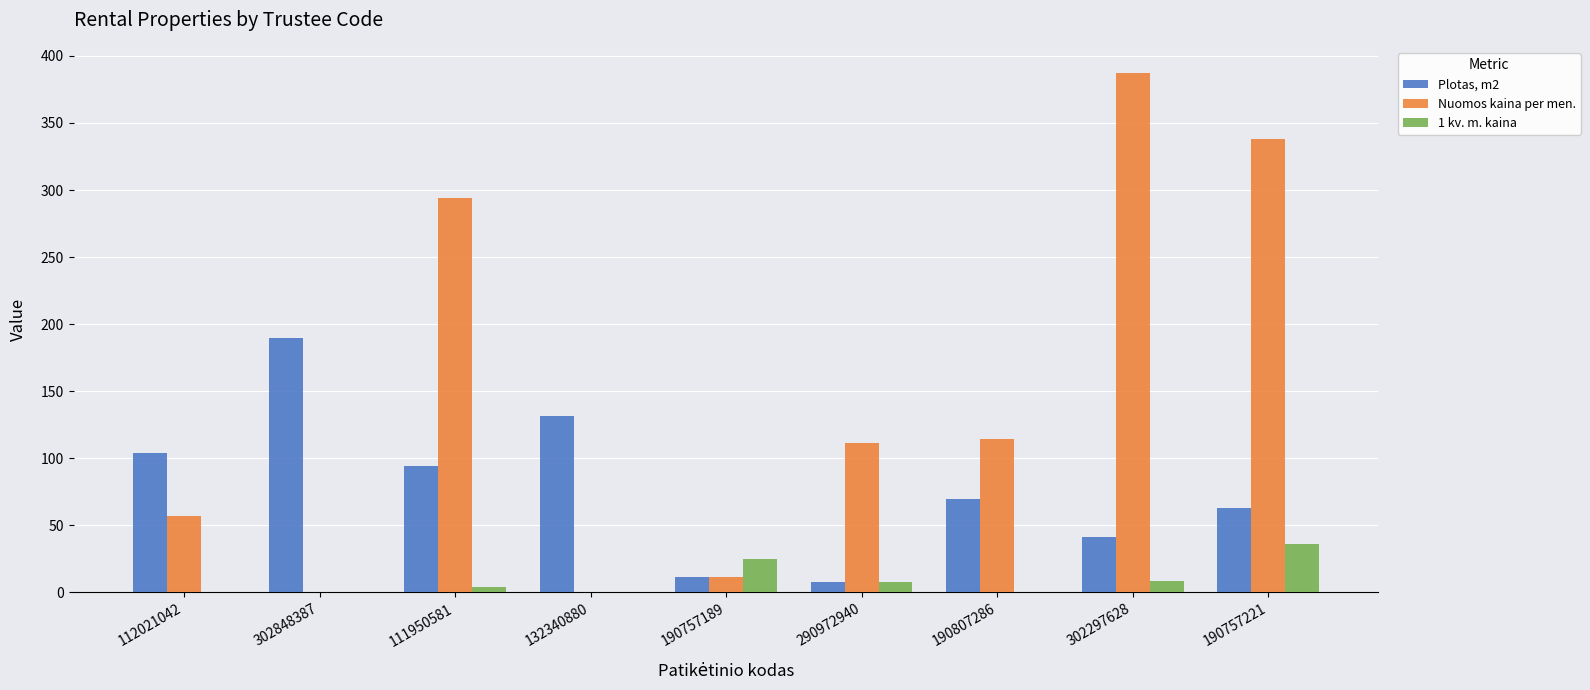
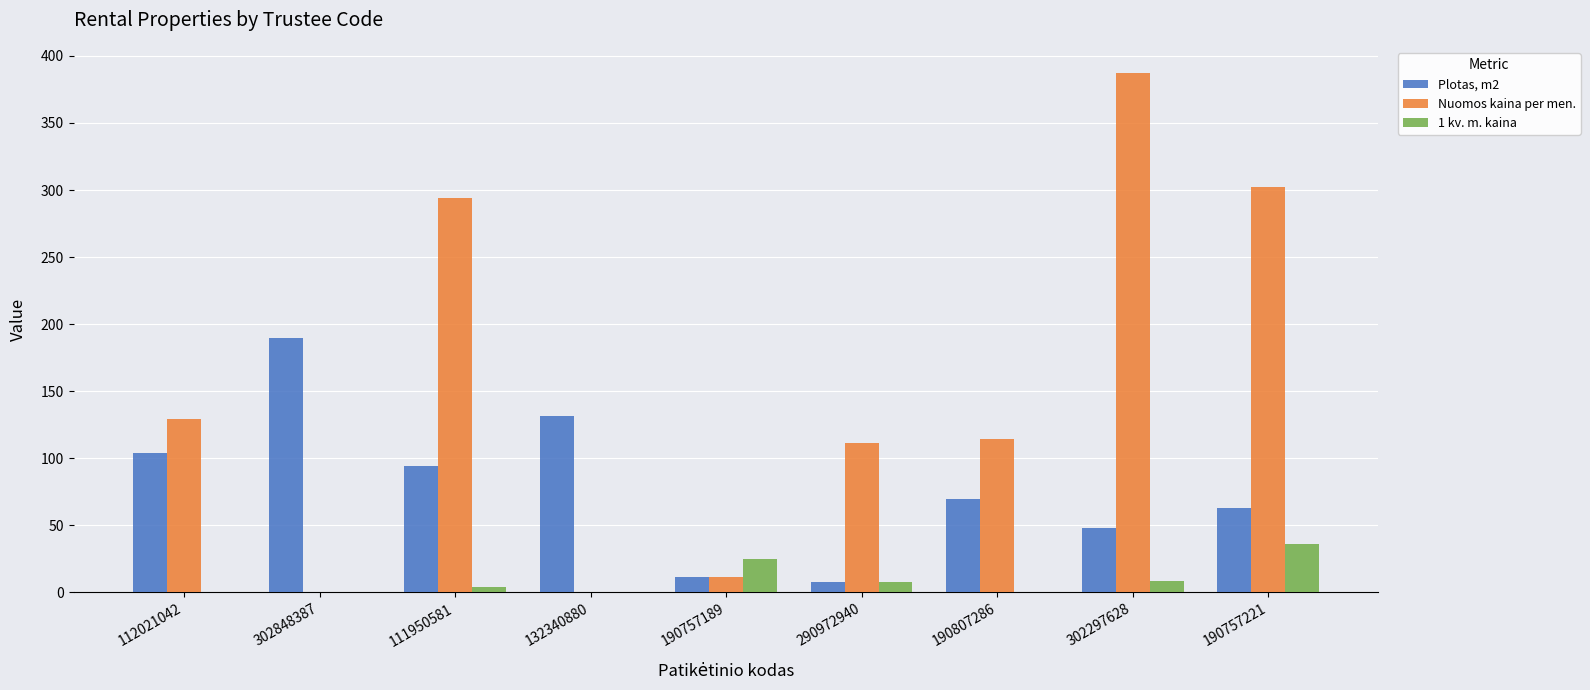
Nuomos kaina per men., 112021042: 57 -> 129
Plotas, m2, 302297628: 42 -> 48
Nuomos kaina per men., 190757221: 338 -> 302
